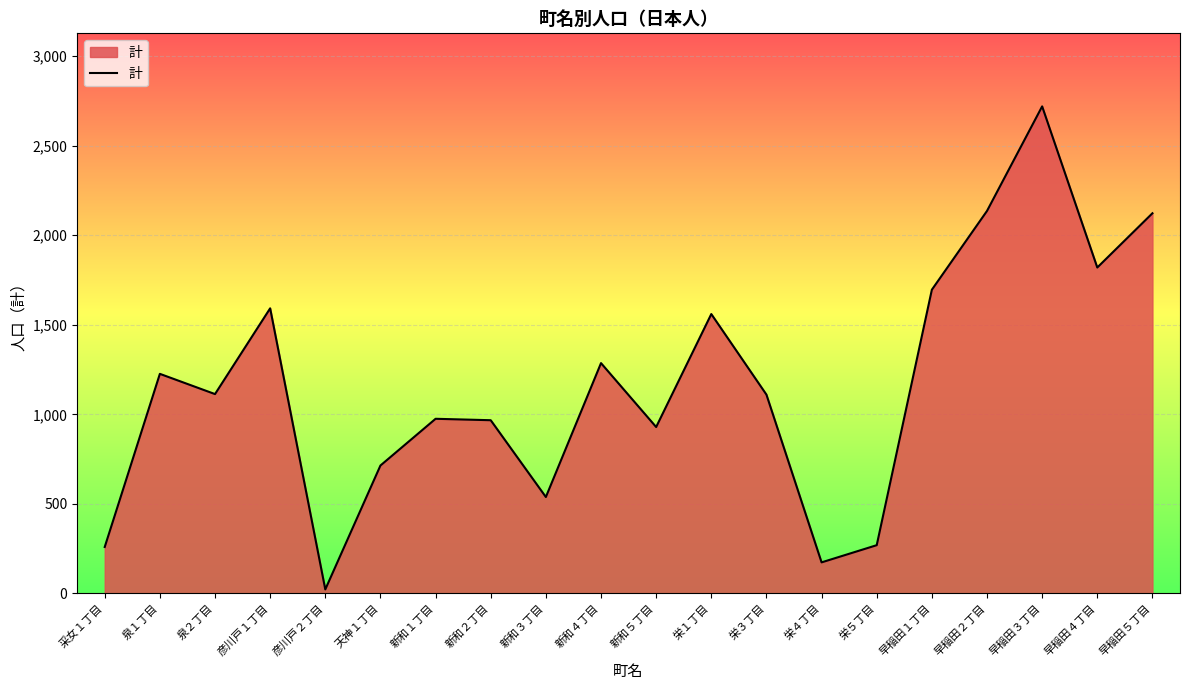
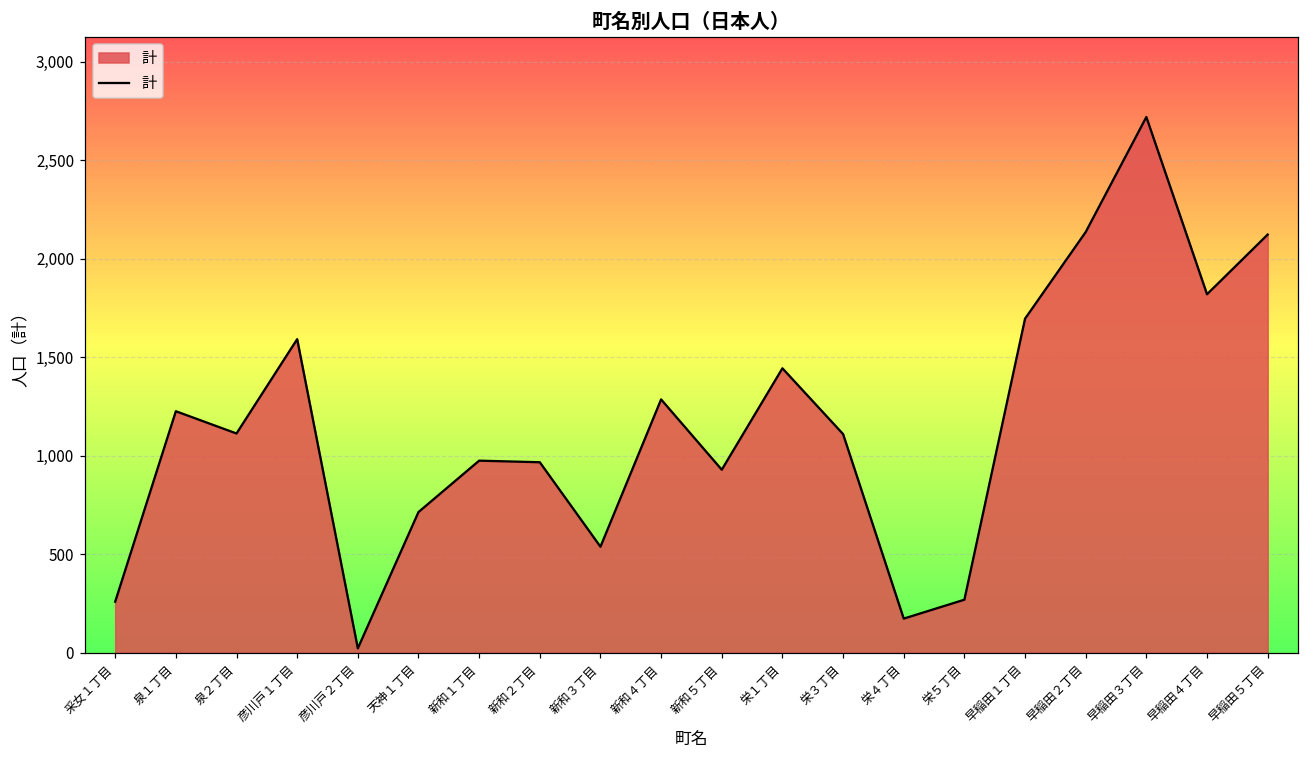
栄１丁目: 1,560 -> 1,440
